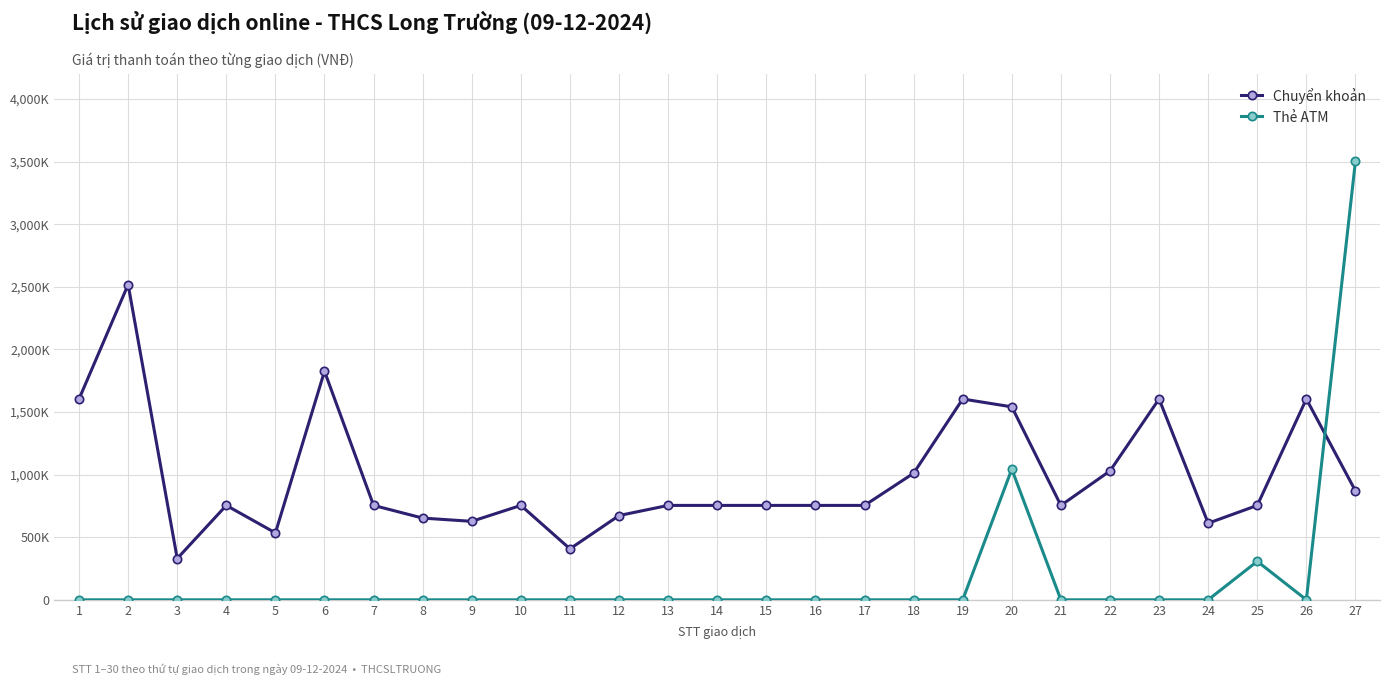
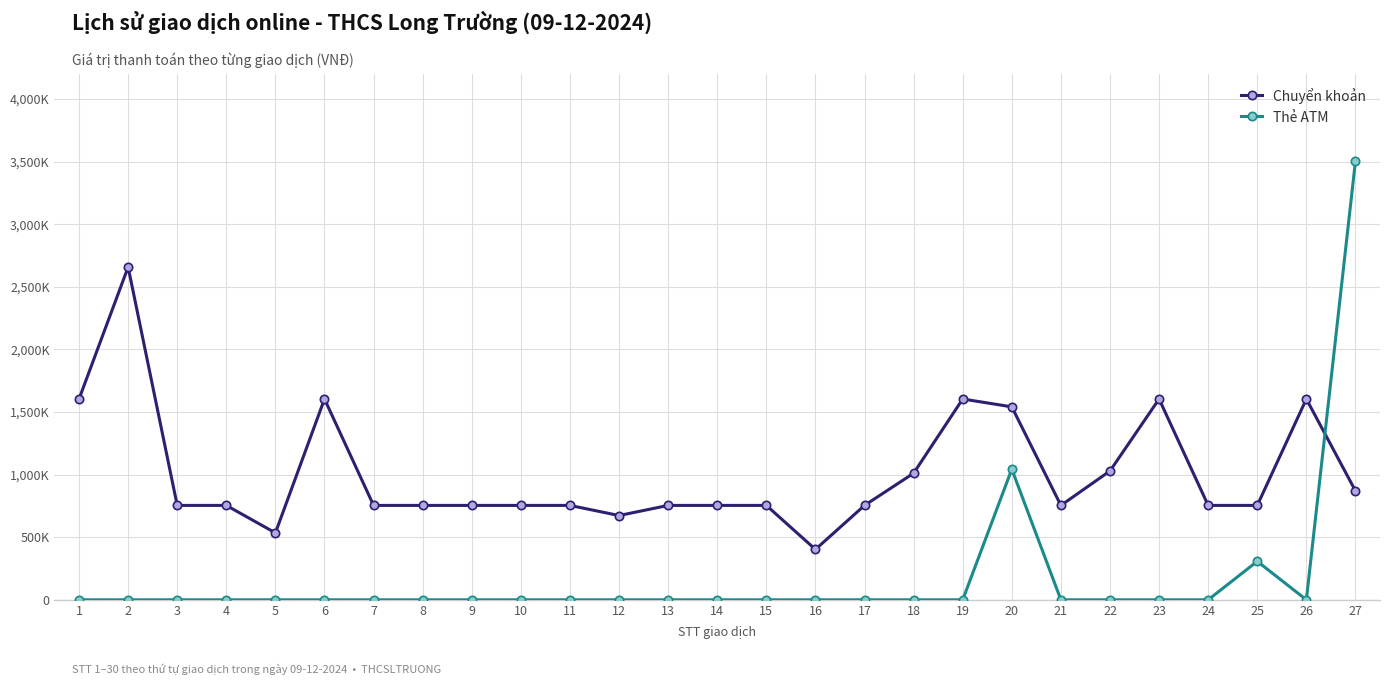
Chuyển khoản, 2: 2,520,000 -> 2,660,000
Chuyển khoản, 3: 330,000 -> 750,000
Chuyển khoản, 6: 1,830,000 -> 1,600,000
Chuyển khoản, 8: 650,000 -> 750,000
Chuyển khoản, 9: 630,000 -> 750,000
Chuyển khoản, 11: 410,000 -> 750,000
Chuyển khoản, 16: 750,000 -> 400,000
Chuyển khoản, 24: 610,000 -> 750,000
